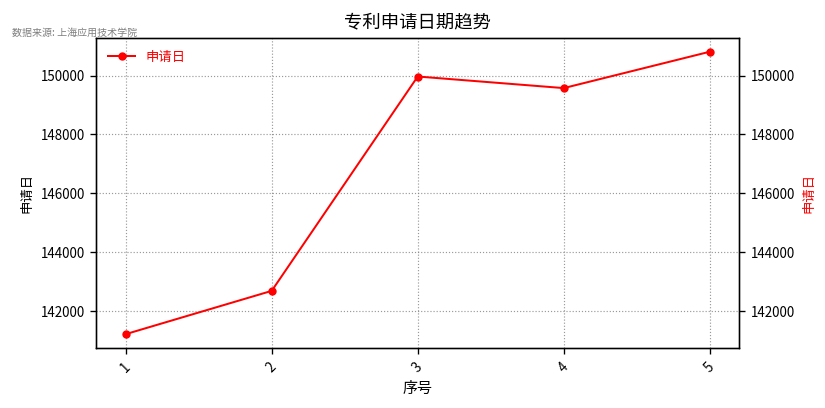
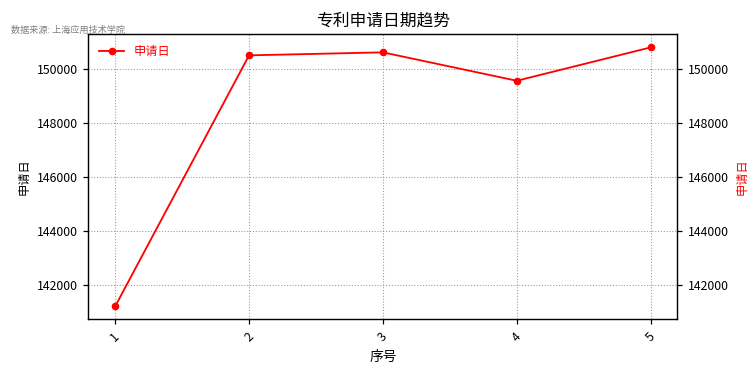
2: 142700 -> 150500
3: 150000 -> 150600
